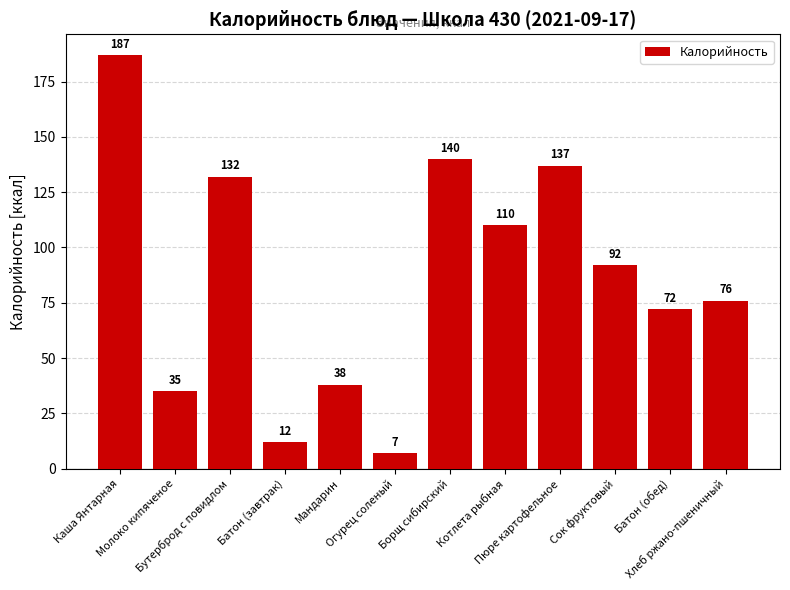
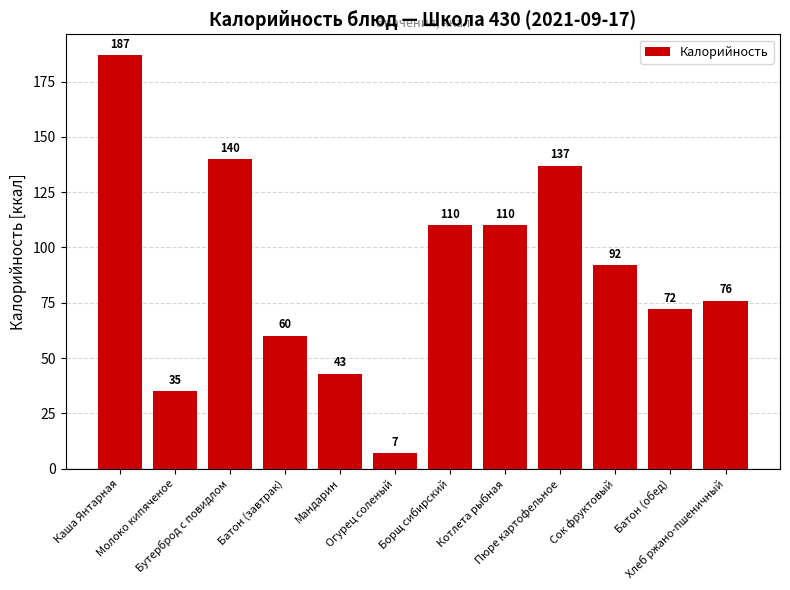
Бутерброд с повидлом: 132 -> 140
Батон (завтрак): 12 -> 60
Мандарин: 38 -> 43
Борщ сибирский: 140 -> 110
